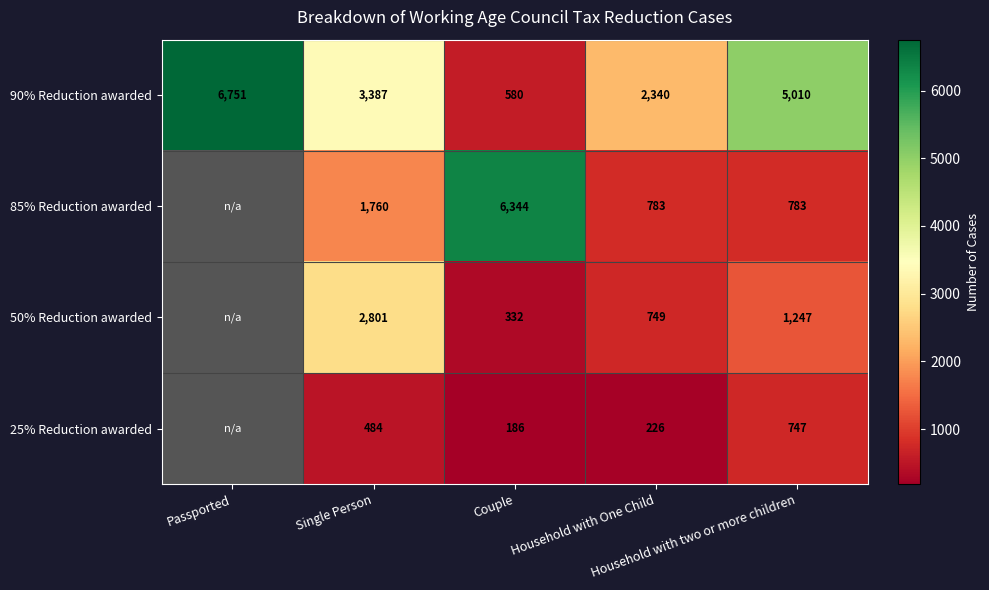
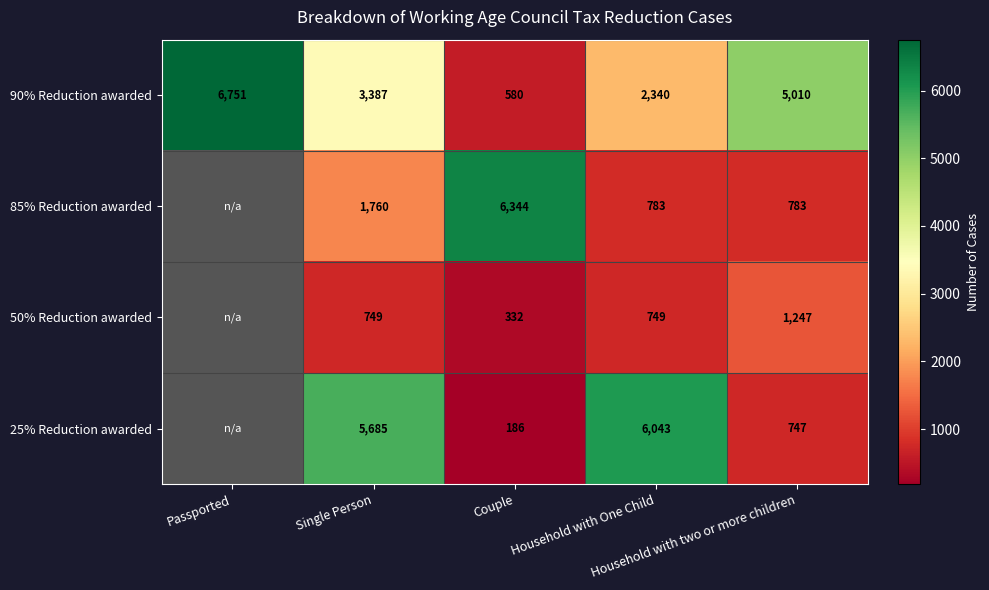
50% Reduction awarded, Single Person: 2,801 -> 749
25% Reduction awarded, Single Person: 484 -> 5,685
25% Reduction awarded, Household with One Child: 226 -> 6,043
